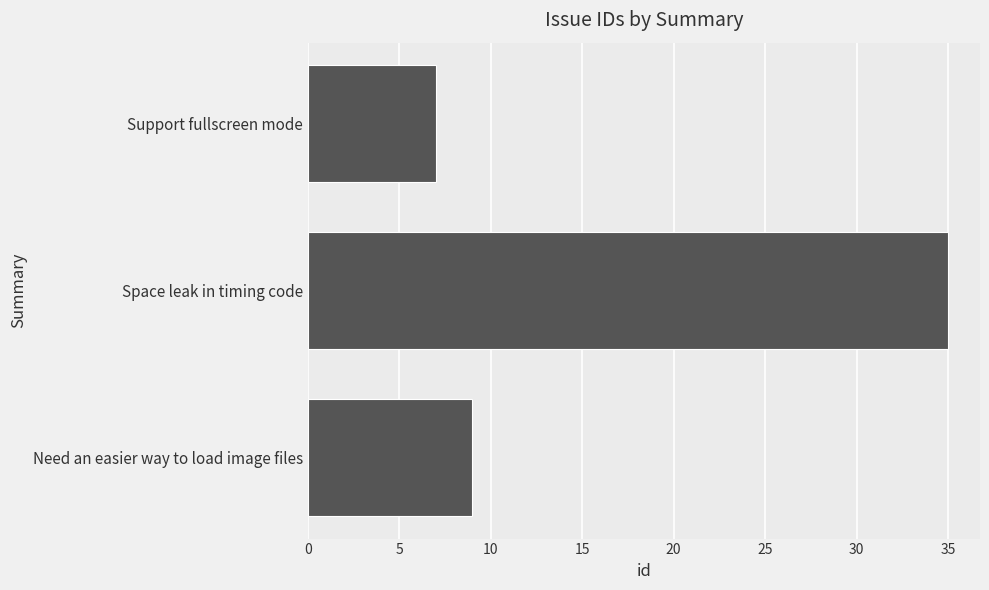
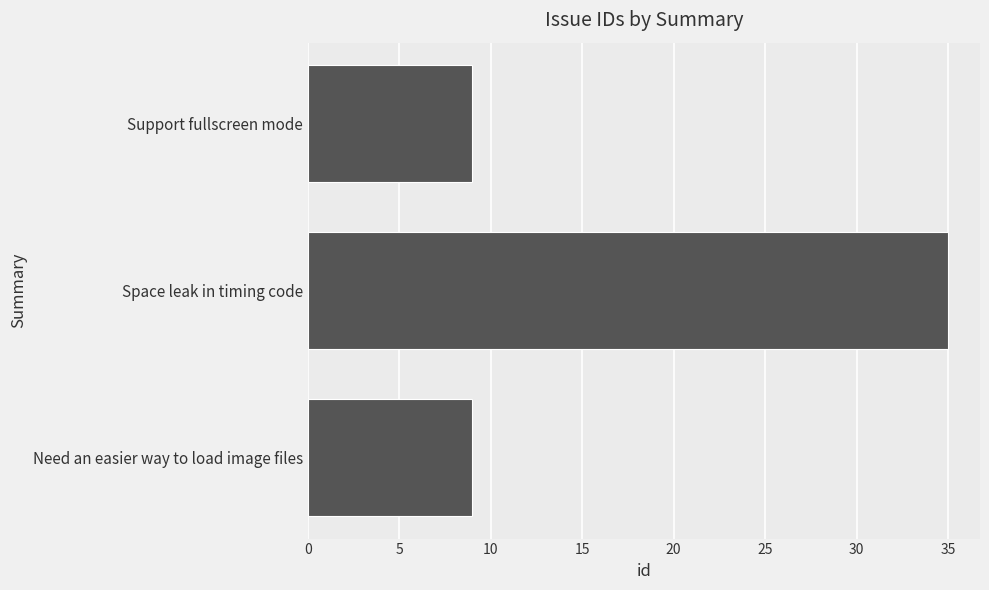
Support fullscreen mode: 7 -> 9
